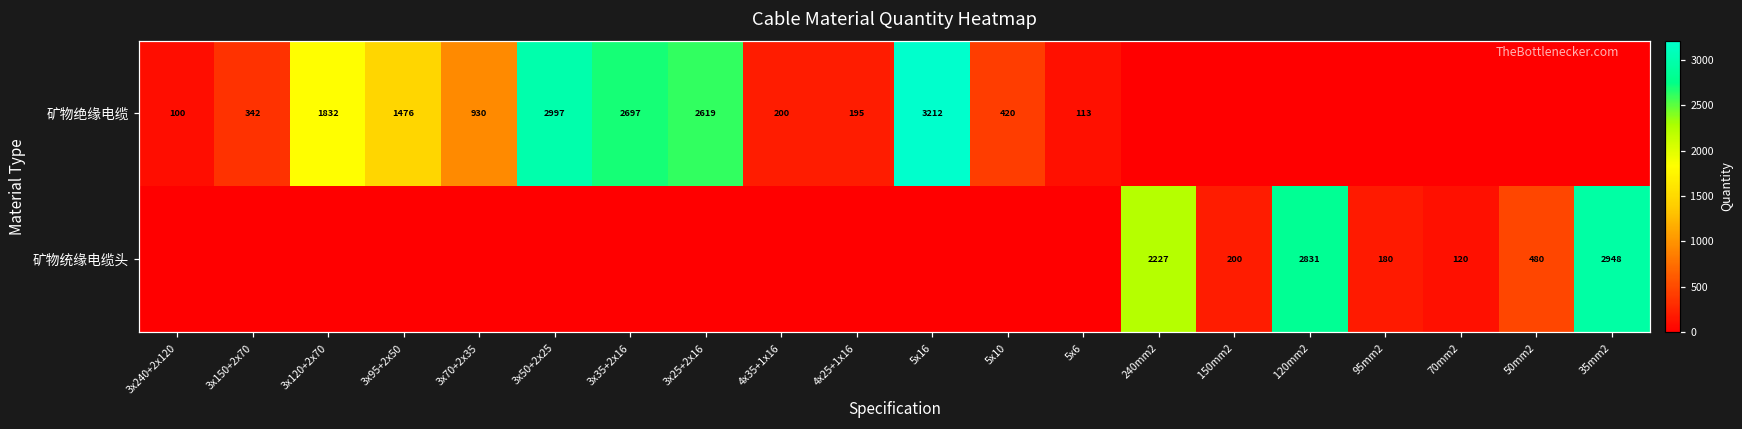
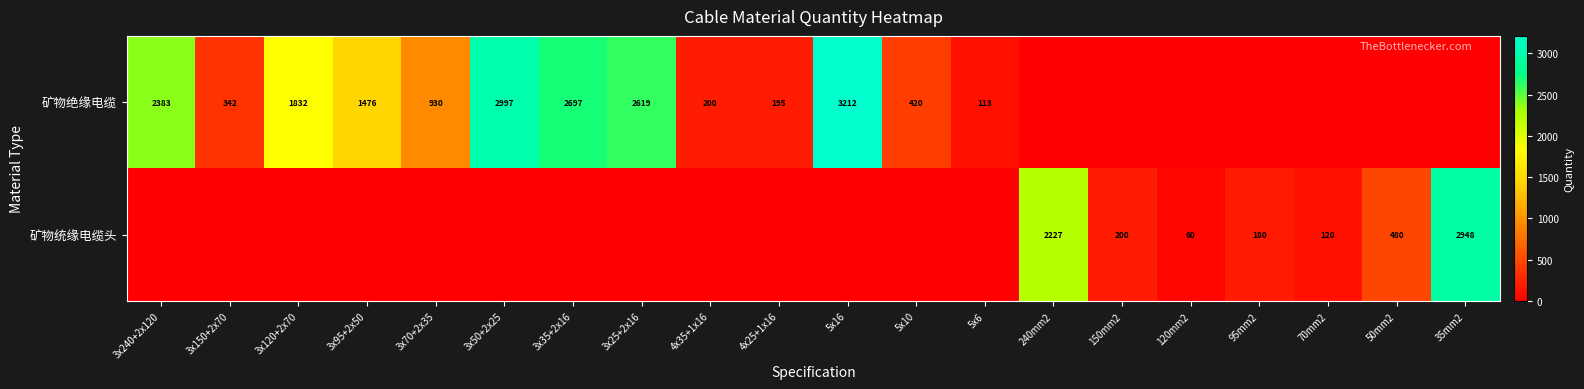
矿物绝缘电缆, 3x240+2x120: 100 -> 2383
矿物统缘电缆头, 120mm2: 2831 -> 60
